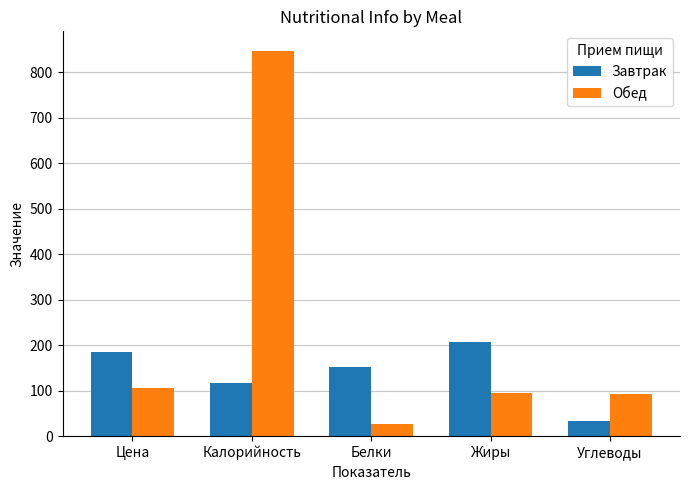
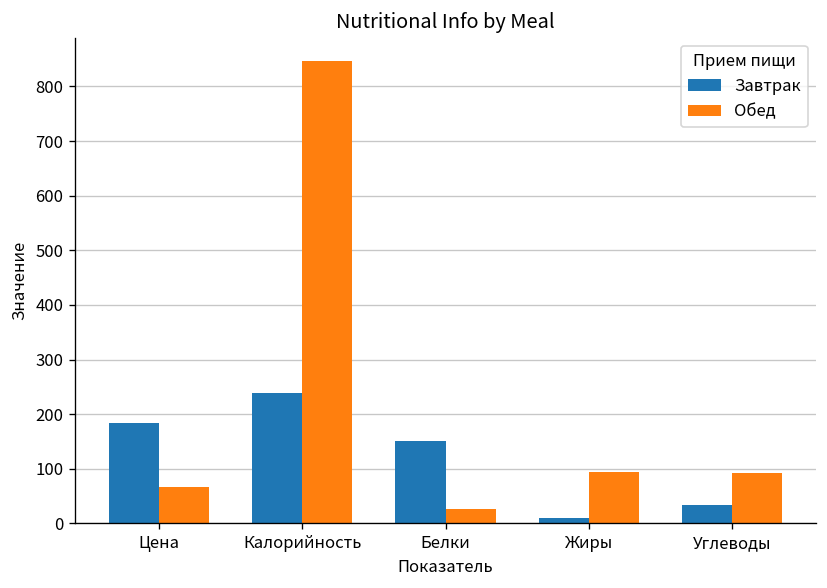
Обед, Цена: 110 -> 70
Завтрак, Калорийность: 120 -> 240
Завтрак, Жиры: 210 -> 10
